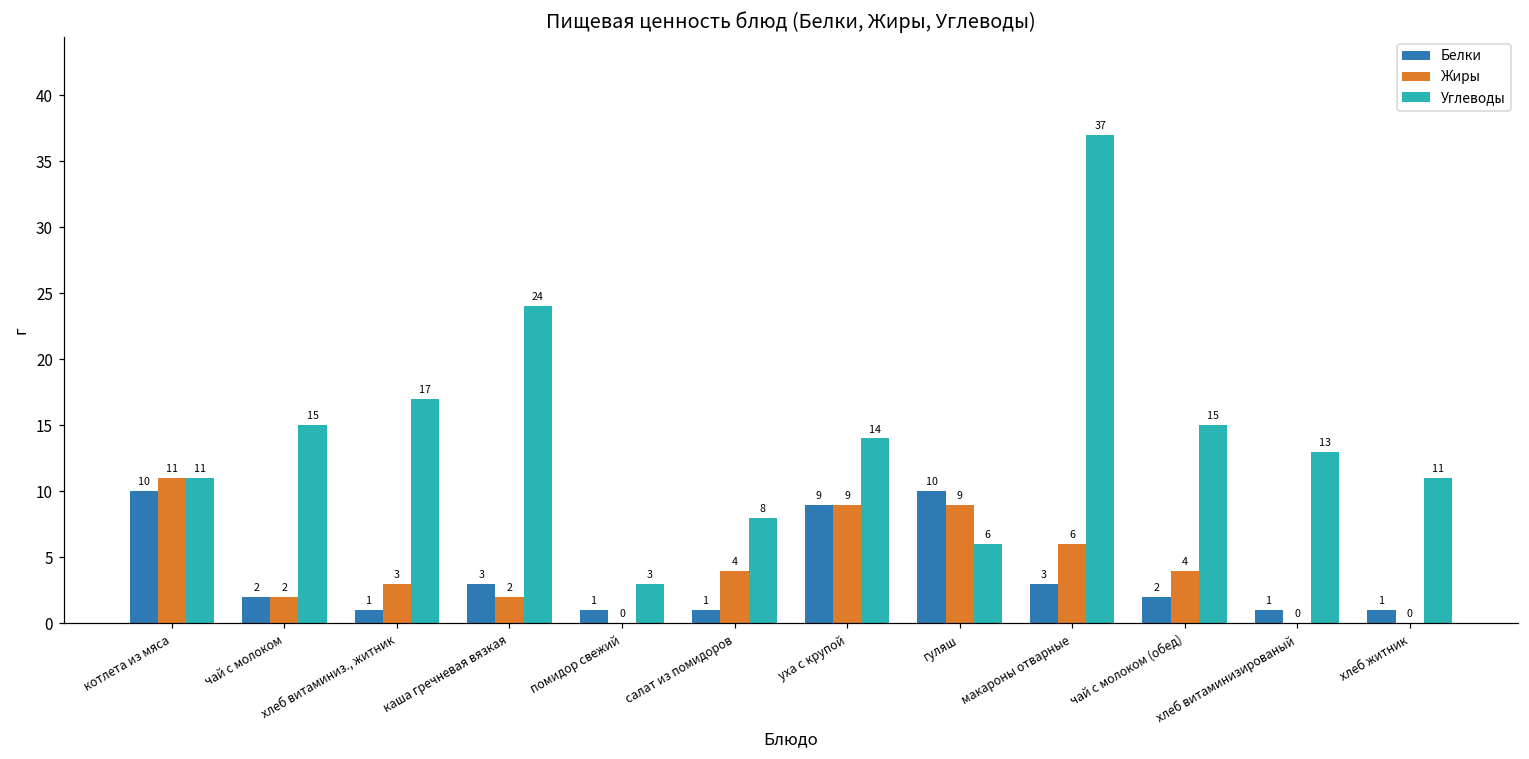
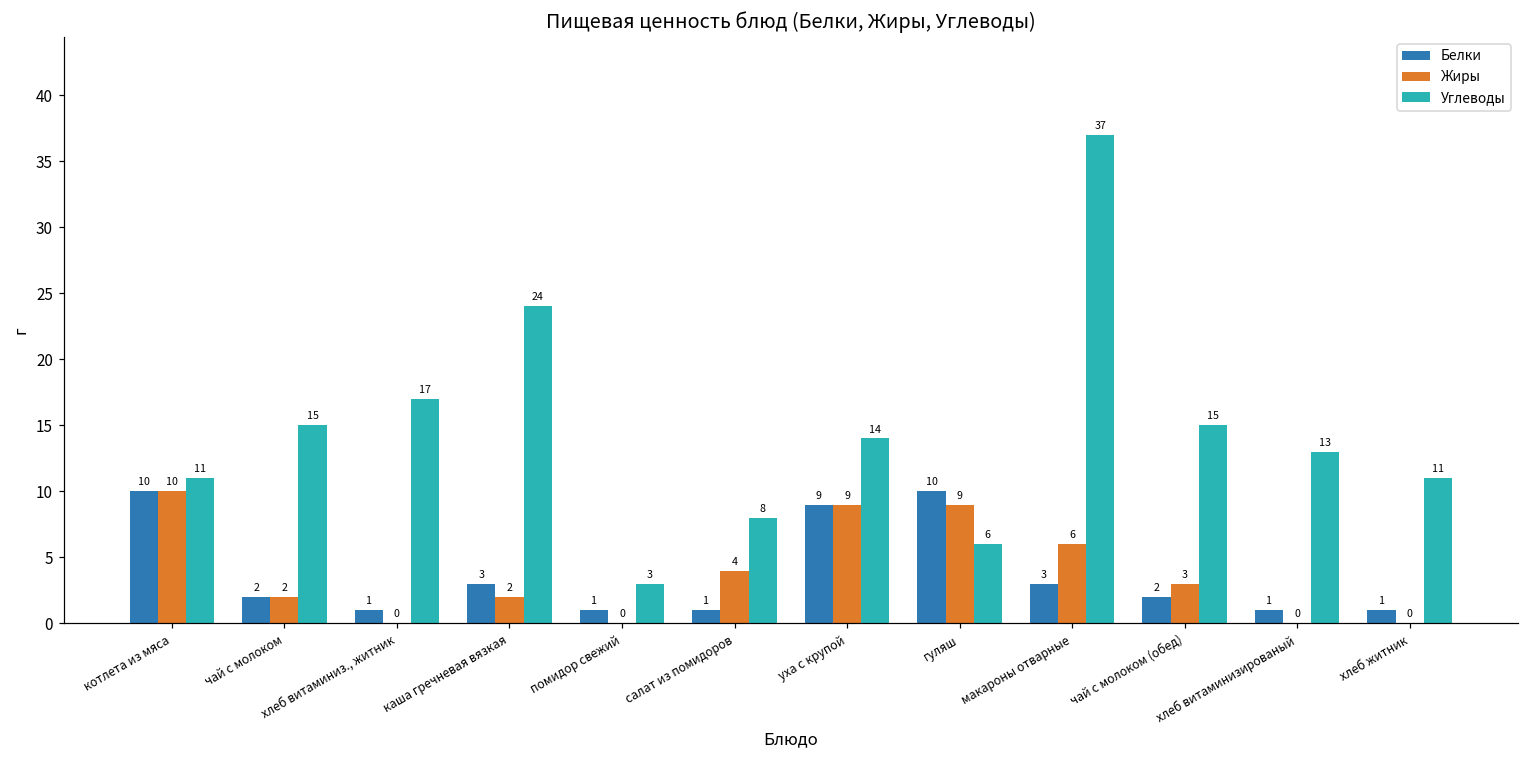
Жиры, котлета из мяса: 11 -> 10
Жиры, хлеб витаминиз., житник: 3 -> 0
Жиры, чай с молоком (обед): 4 -> 3
